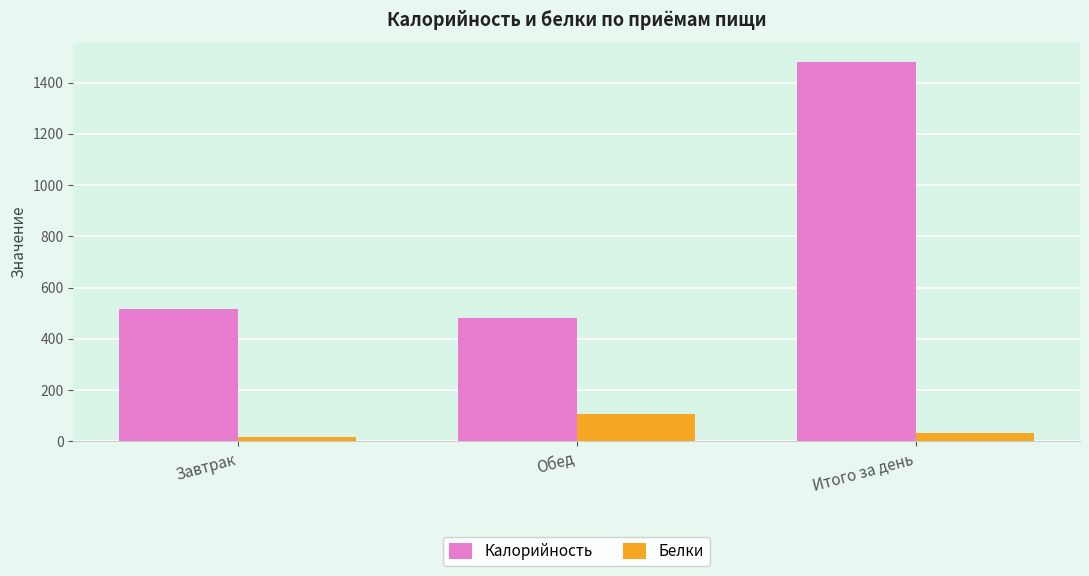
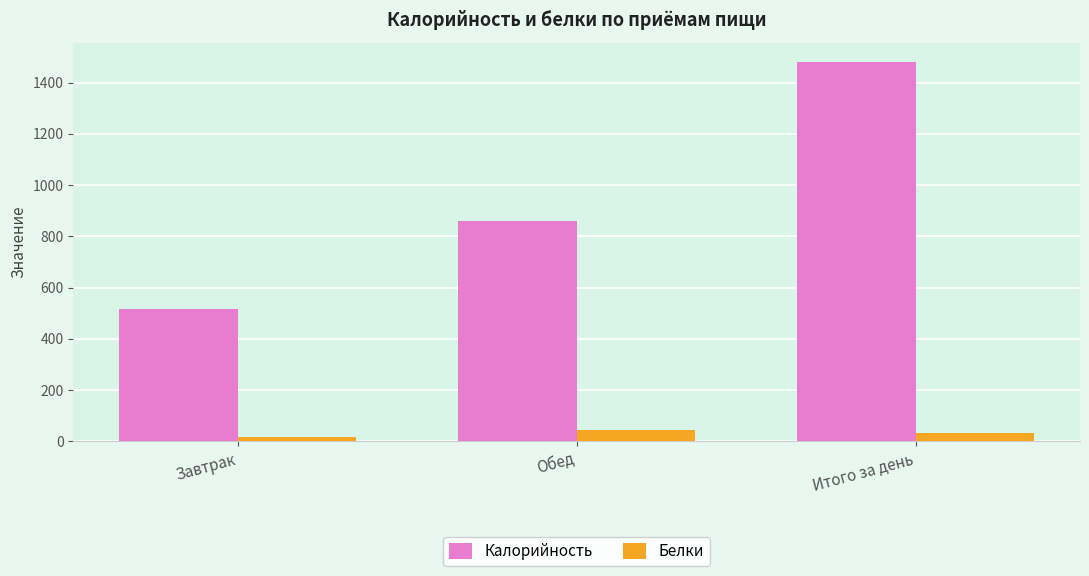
Калорийность, Обед: 480 -> 860
Белки, Обед: 110 -> 50
